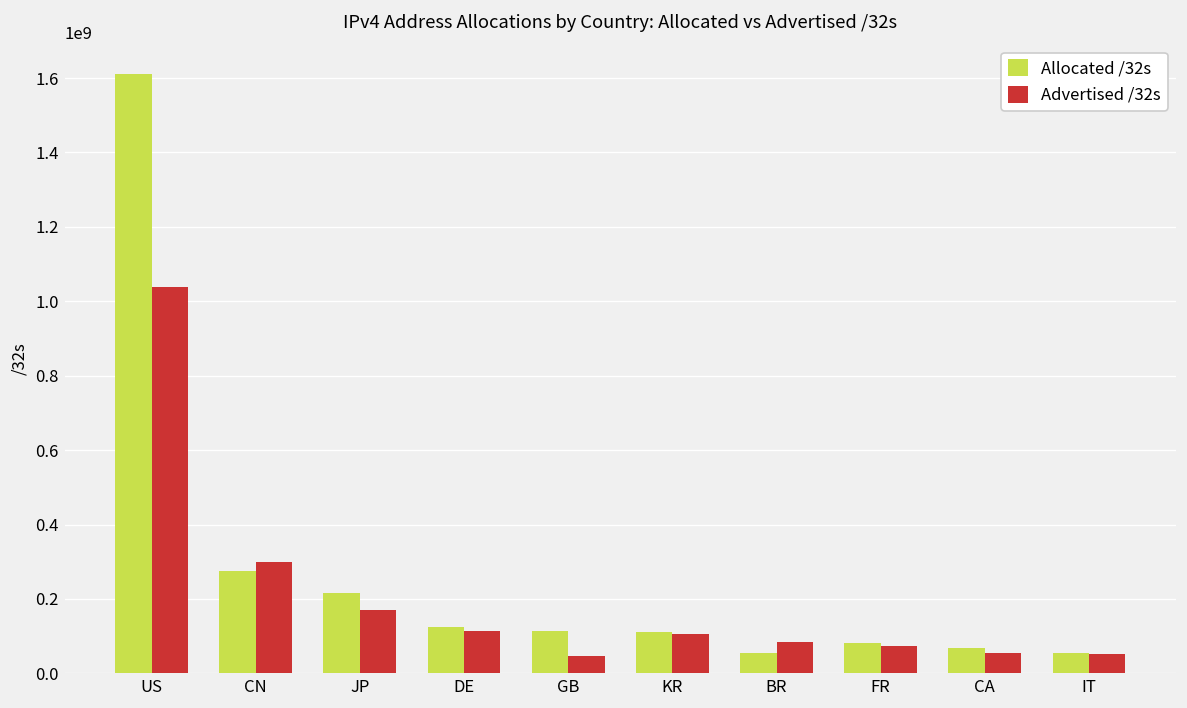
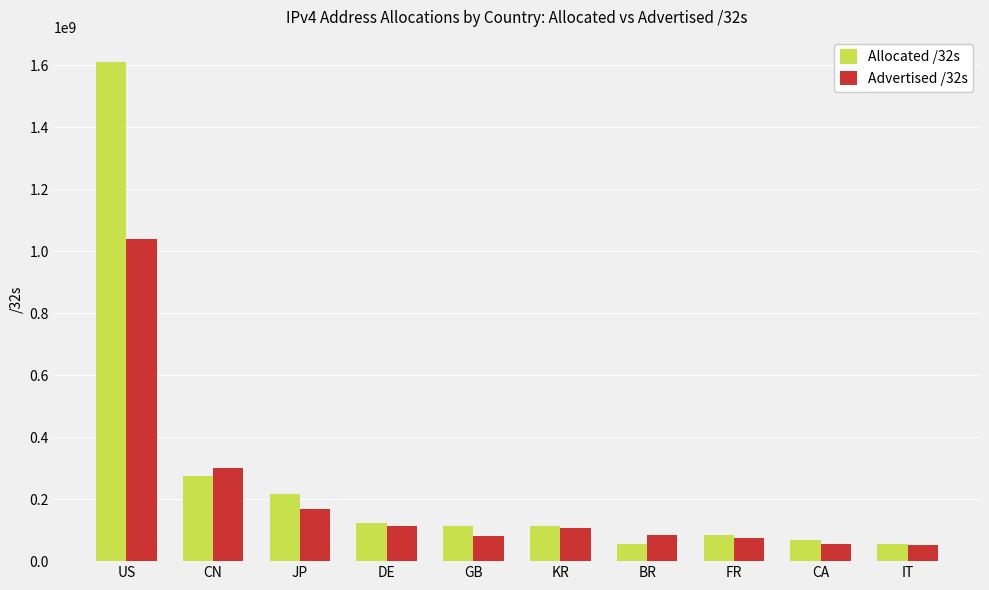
Advertised /32s, GB: 50000000 -> 80000000
